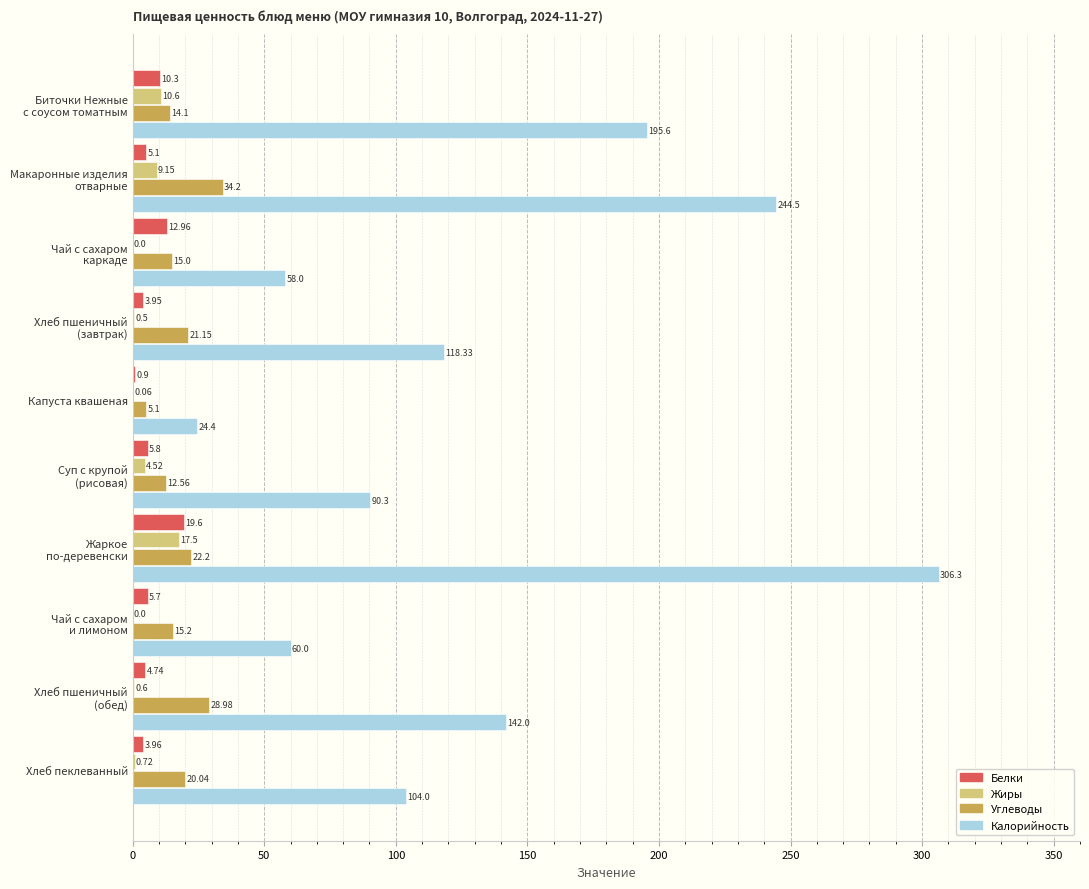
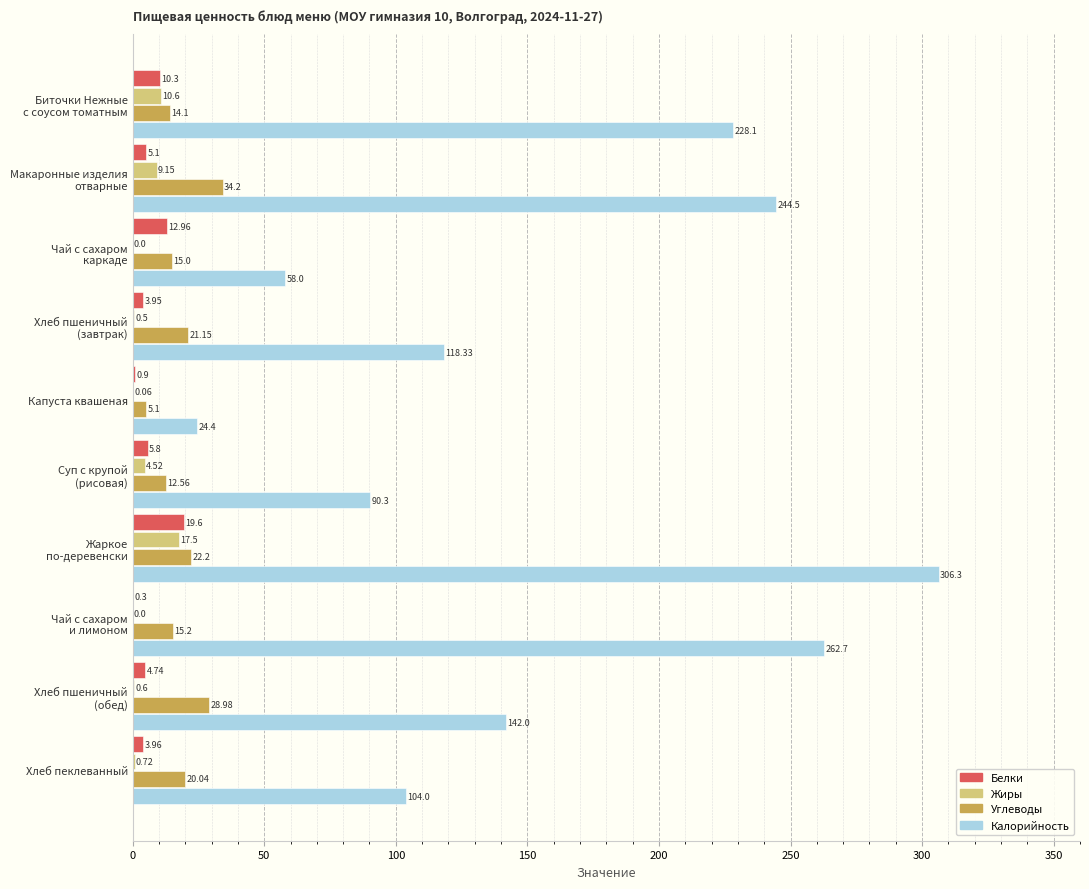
Калорийность, Биточки Нежные с соусом томатным: 195.6 -> 228.1
Белки, Чай с сахаром и лимоном: 5.7 -> 0.3
Калорийность, Чай с сахаром и лимоном: 60.0 -> 262.7
